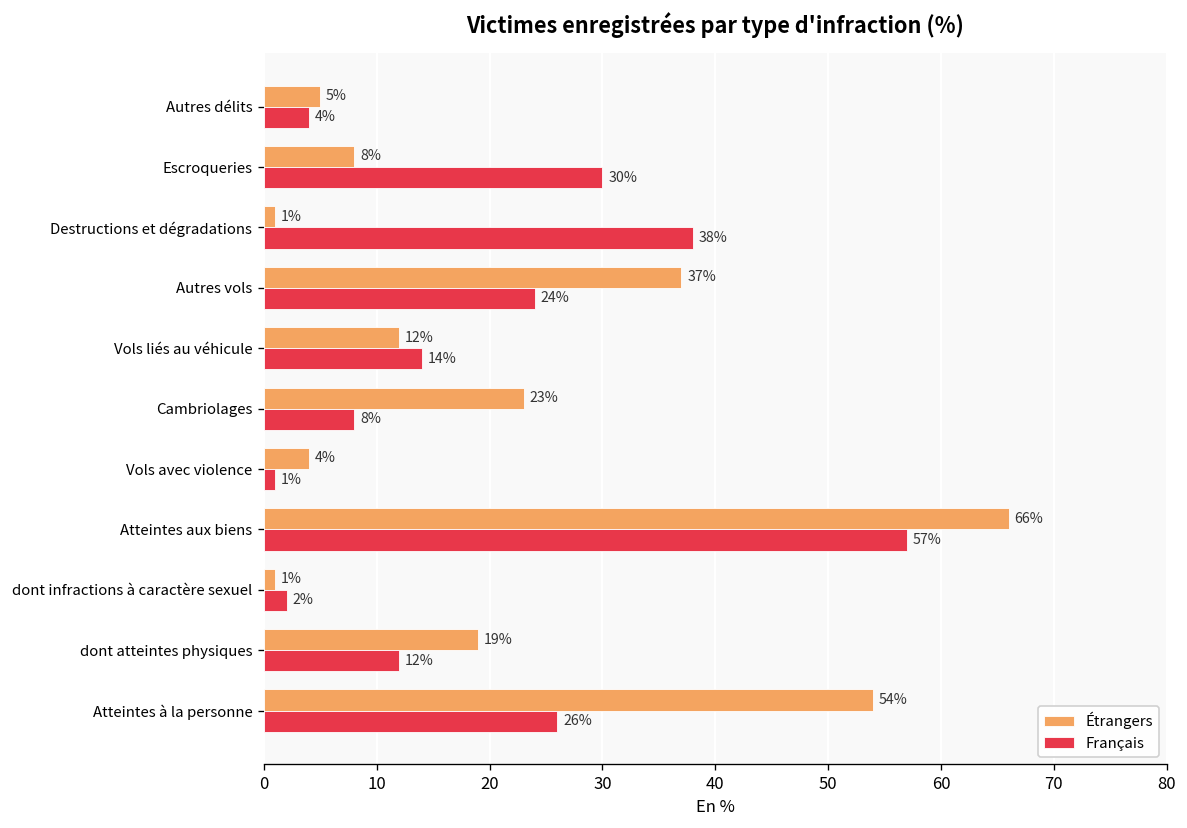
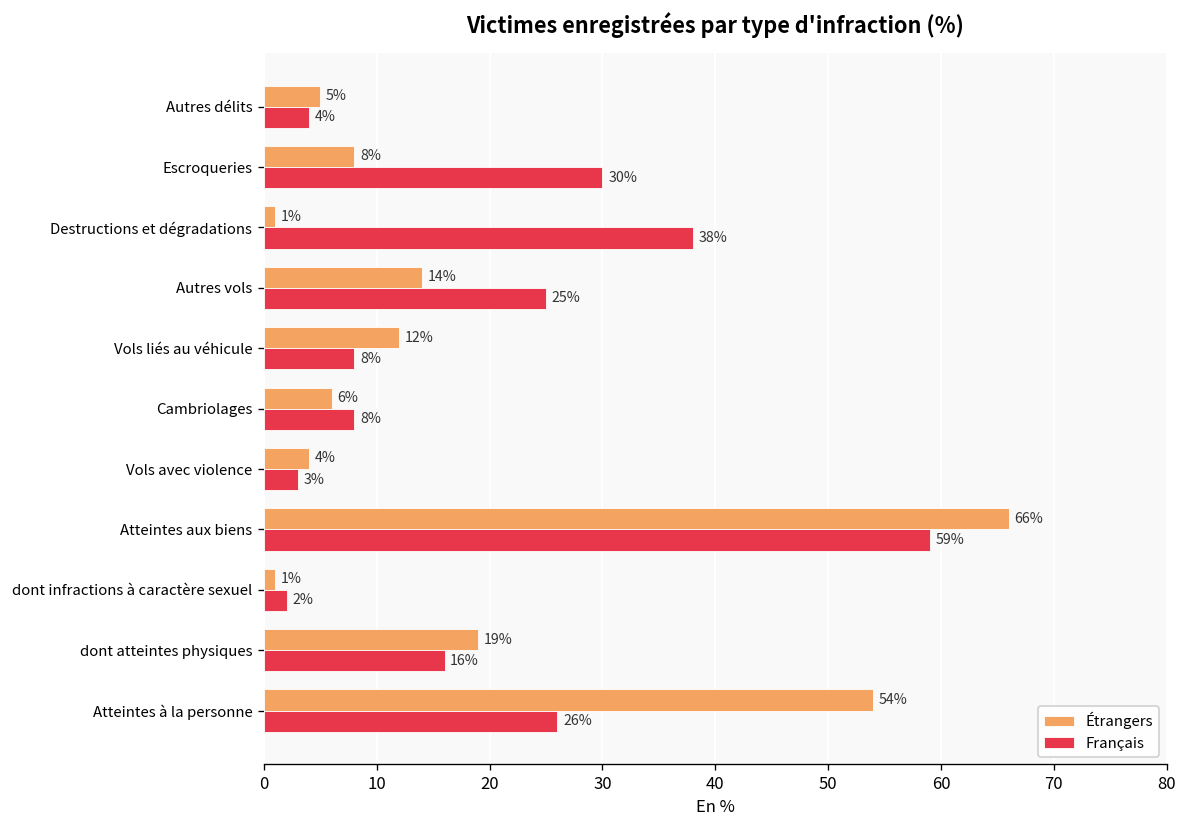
Étrangers, Autres vols: 37% -> 14%
Français, Autres vols: 24% -> 25%
Français, Vols liés au véhicule: 14% -> 8%
Étrangers, Cambriolages: 23% -> 6%
Français, Vols avec violence: 1% -> 3%
Français, Atteintes aux biens: 57% -> 59%
Français, dont atteintes physiques: 12% -> 16%
